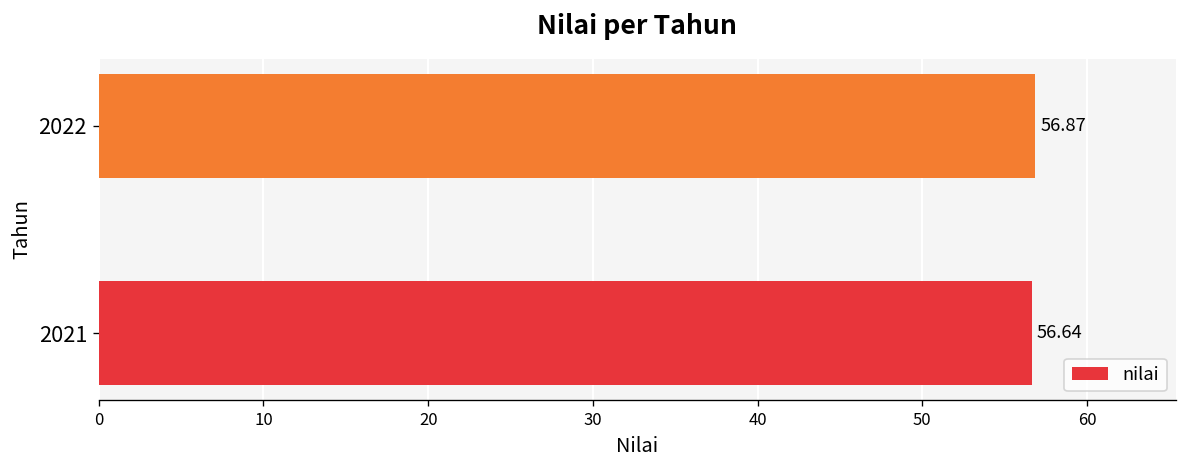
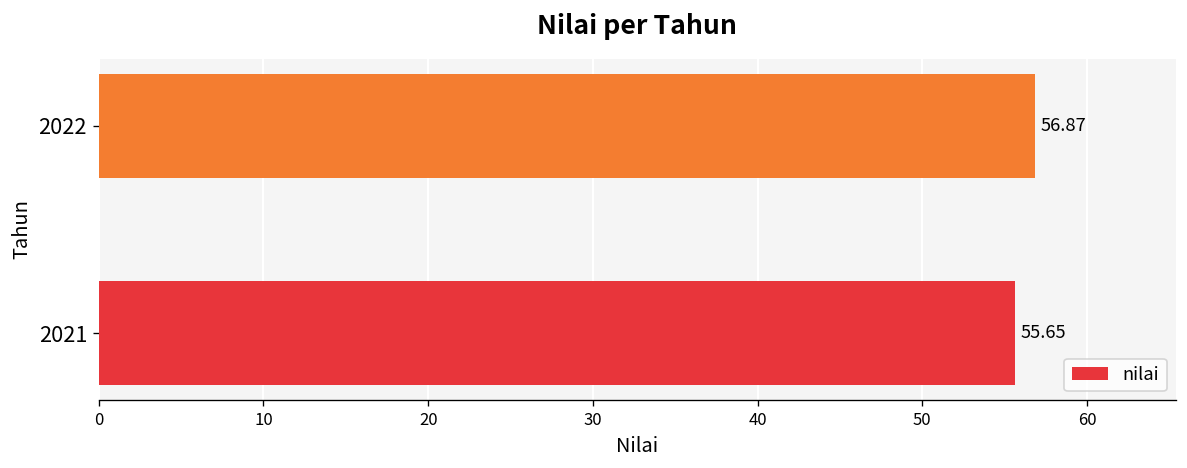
2021: 56.64 -> 55.65
